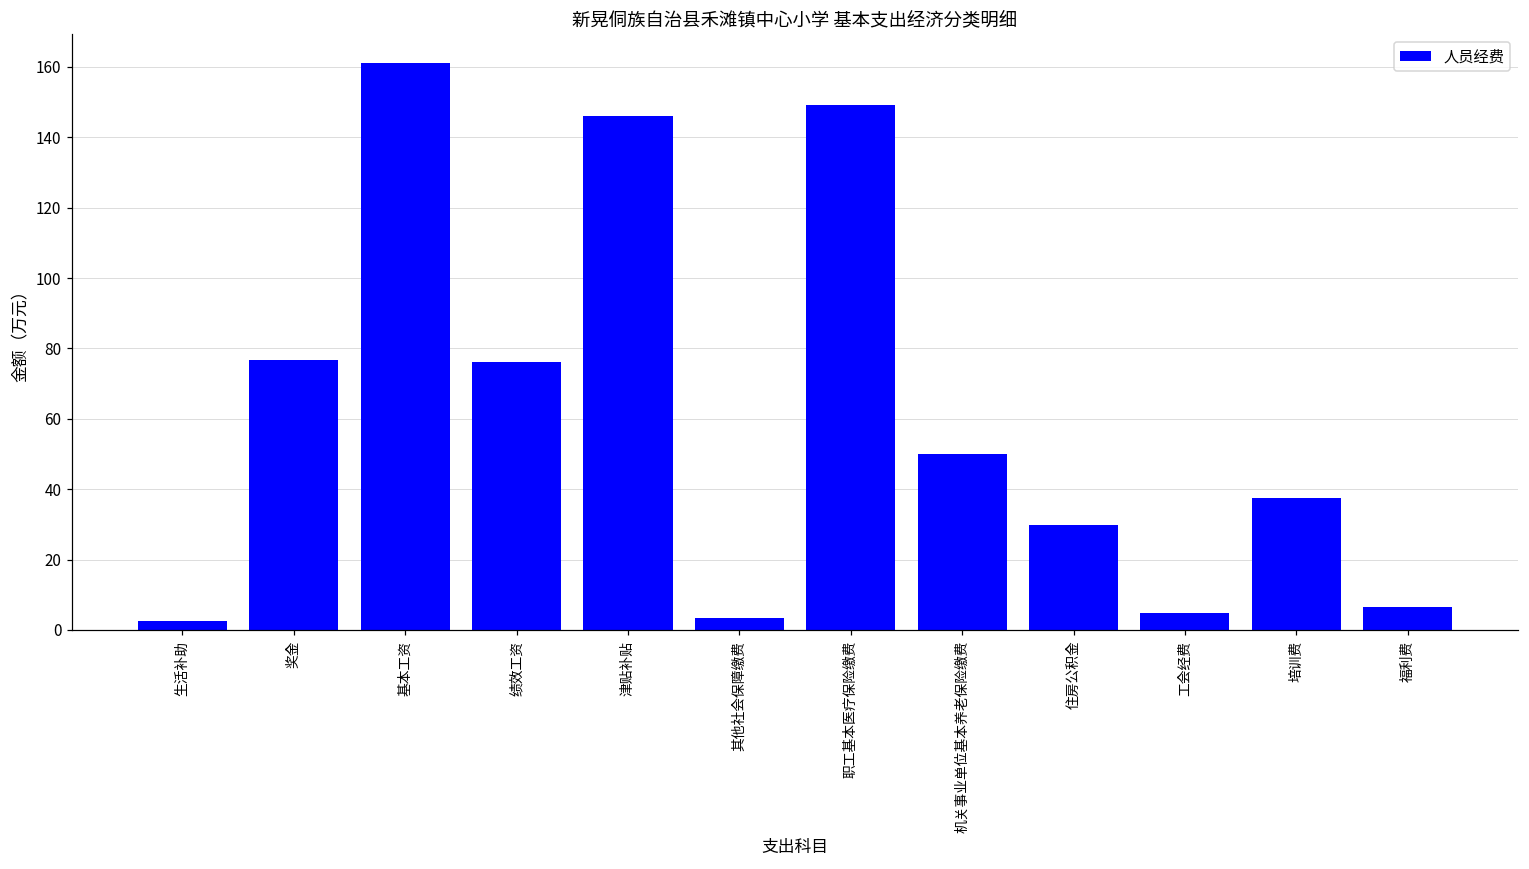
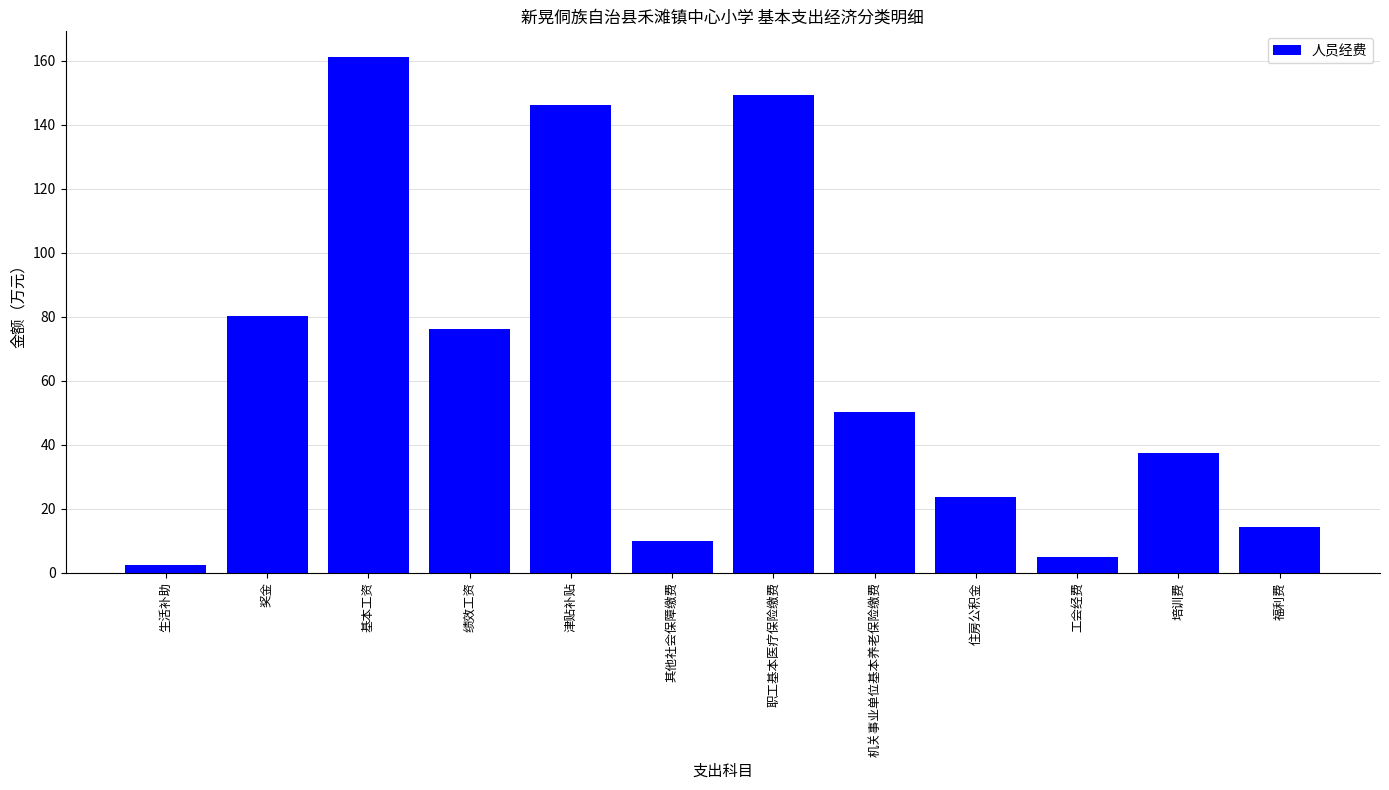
奖金: 77 -> 80
其他社会保障缴费: 4 -> 10
住房公积金: 30 -> 24
福利费: 6 -> 14
